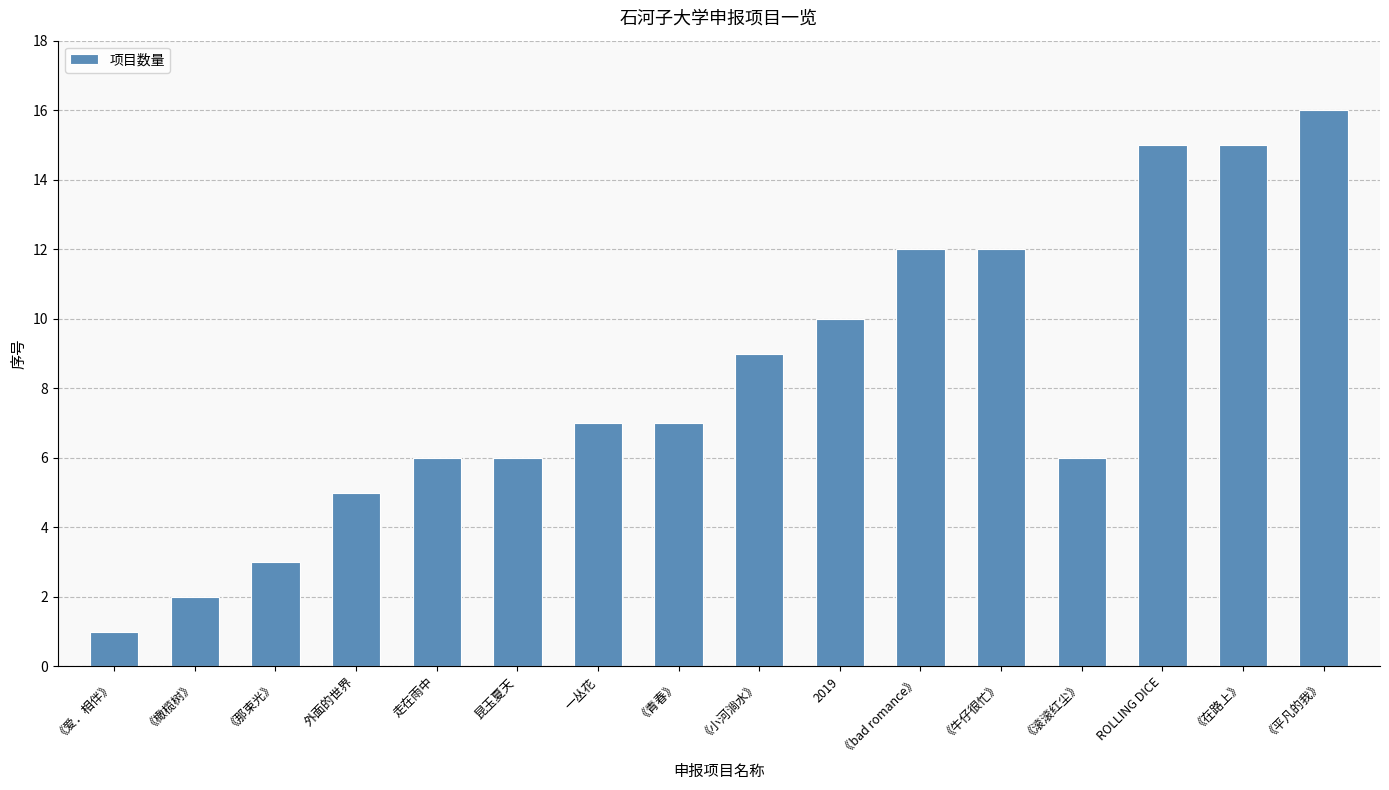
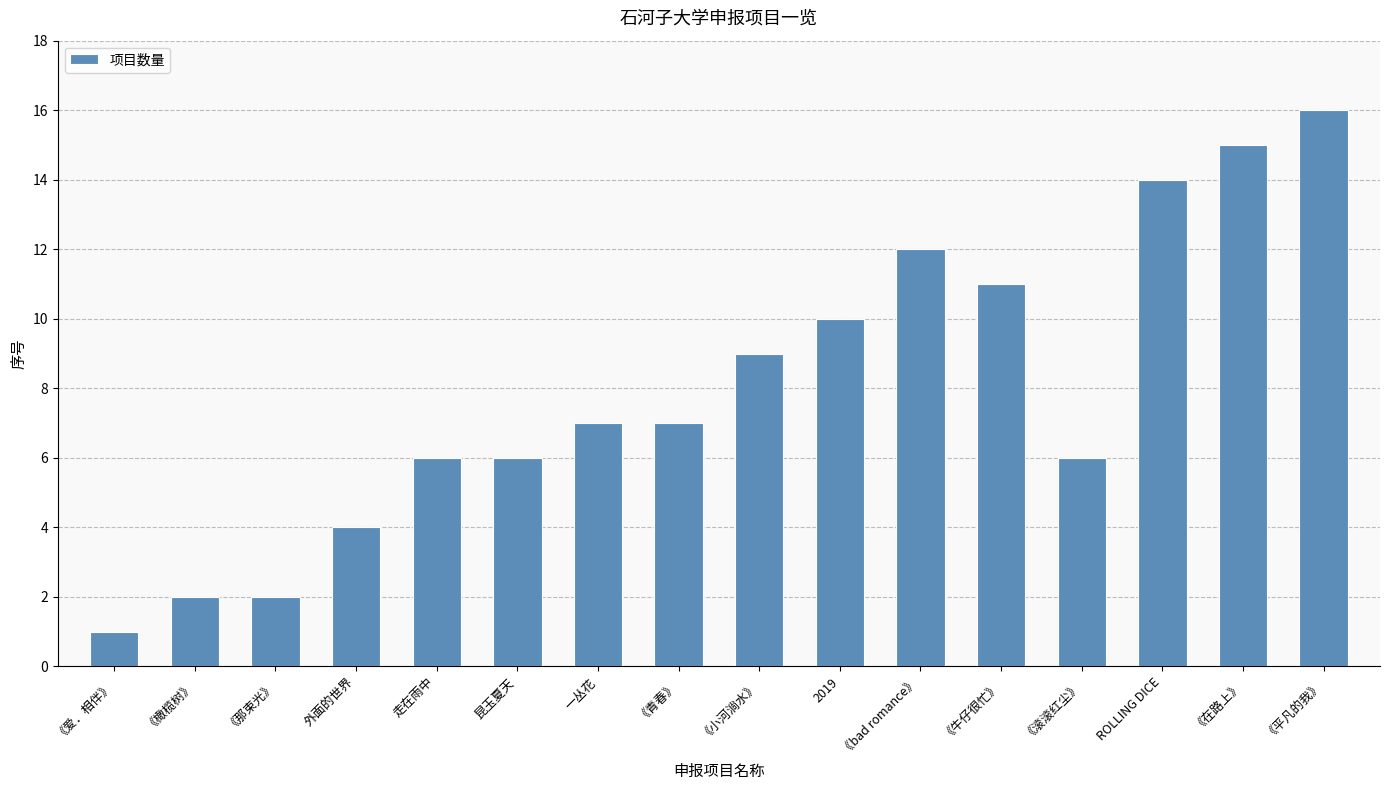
《那束光》: 3 -> 2
外面的世界: 5 -> 4
《牛仔很忙》: 12 -> 11
ROLLING DICE: 15 -> 14
